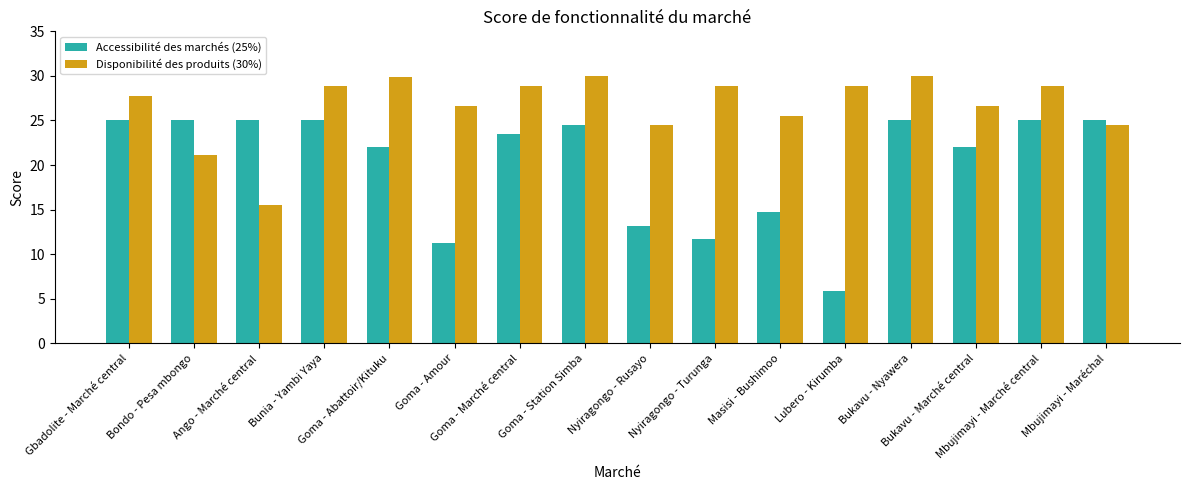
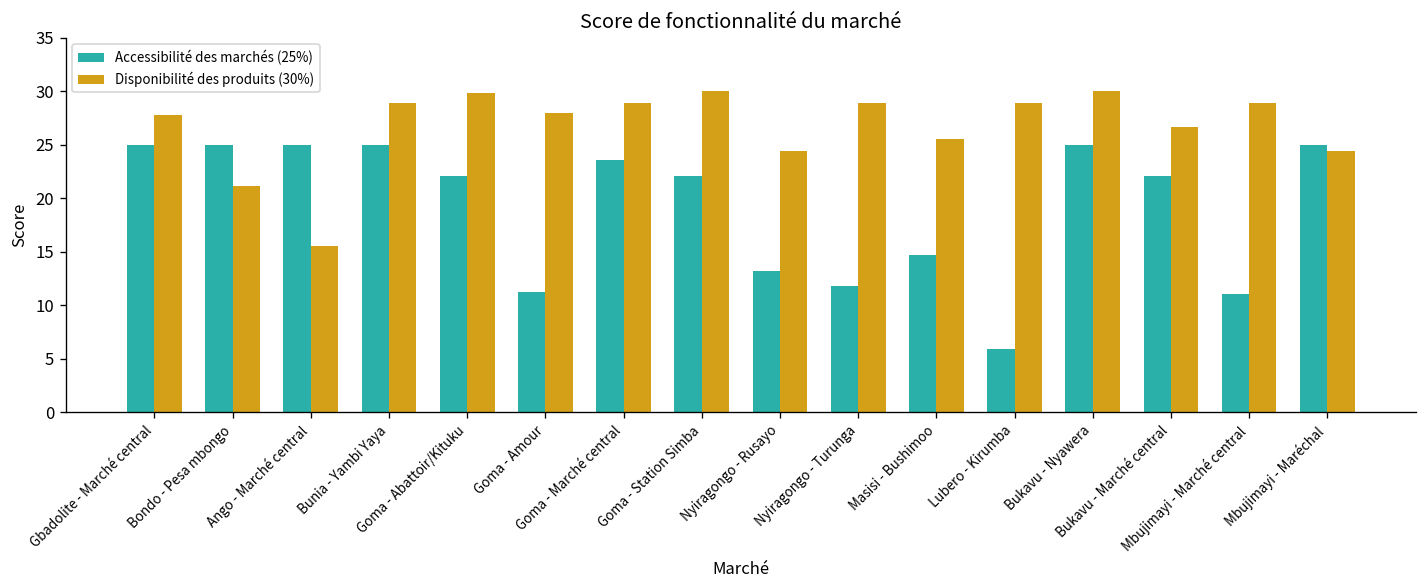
Disponibilité des produits (30%), Goma - Amour: 27 -> 28
Accessibilité des marchés (25%), Goma - Station Simba: 25 -> 22
Accessibilité des marchés (25%), Mbujimayi - Marché central: 25 -> 11
